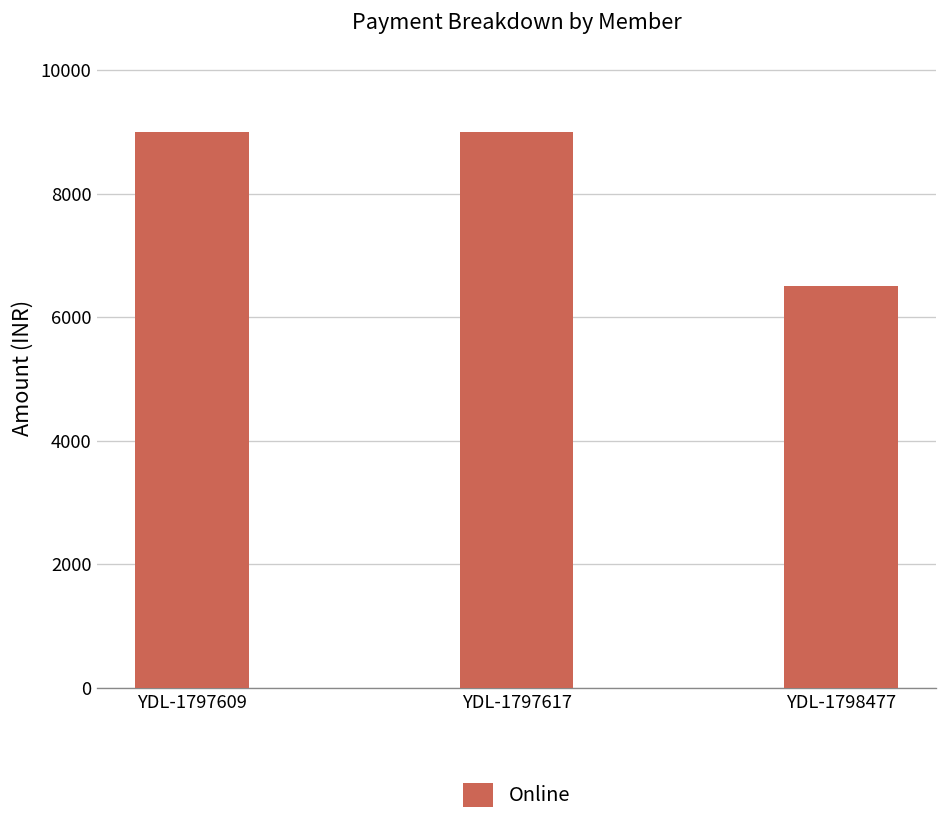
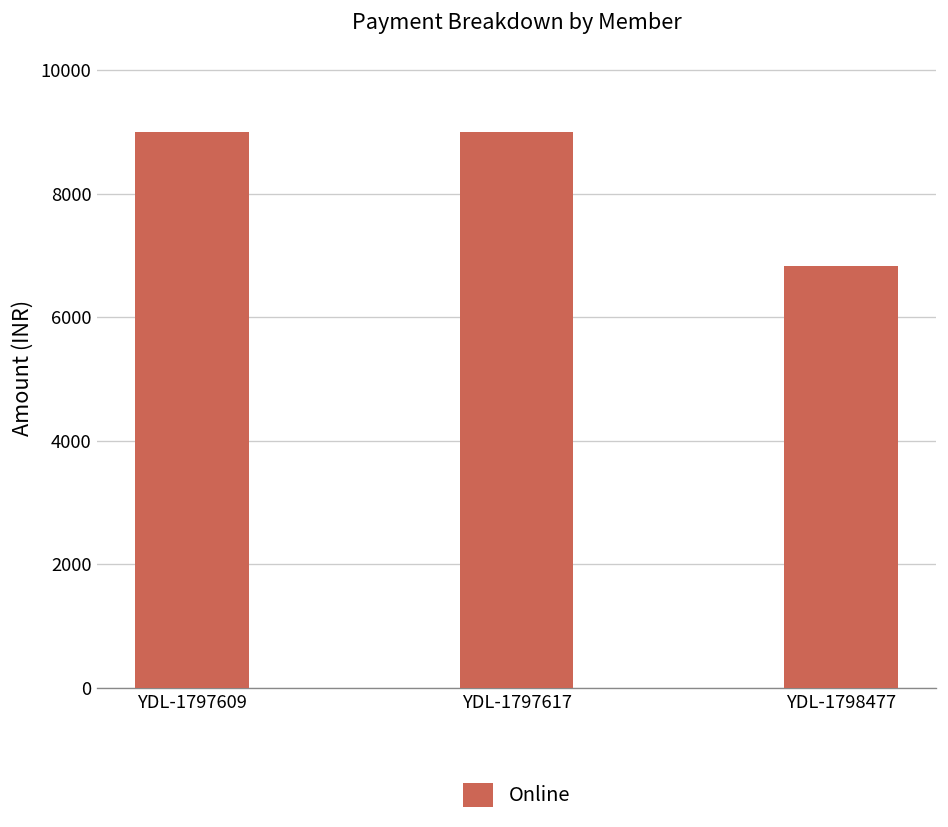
YDL-1798477: 6500 -> 6800
